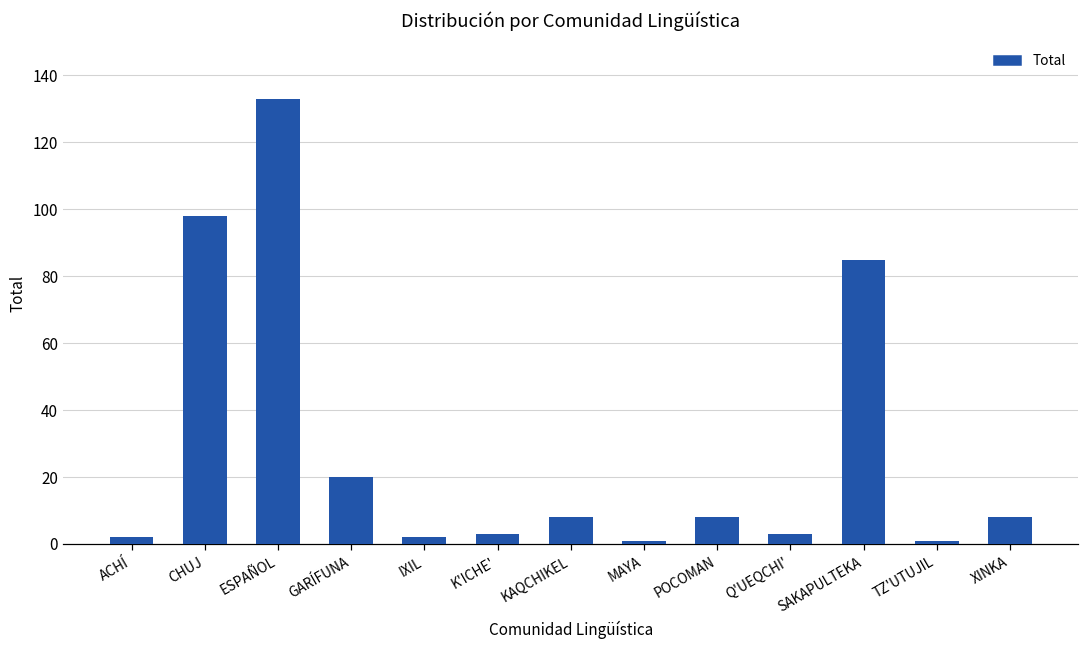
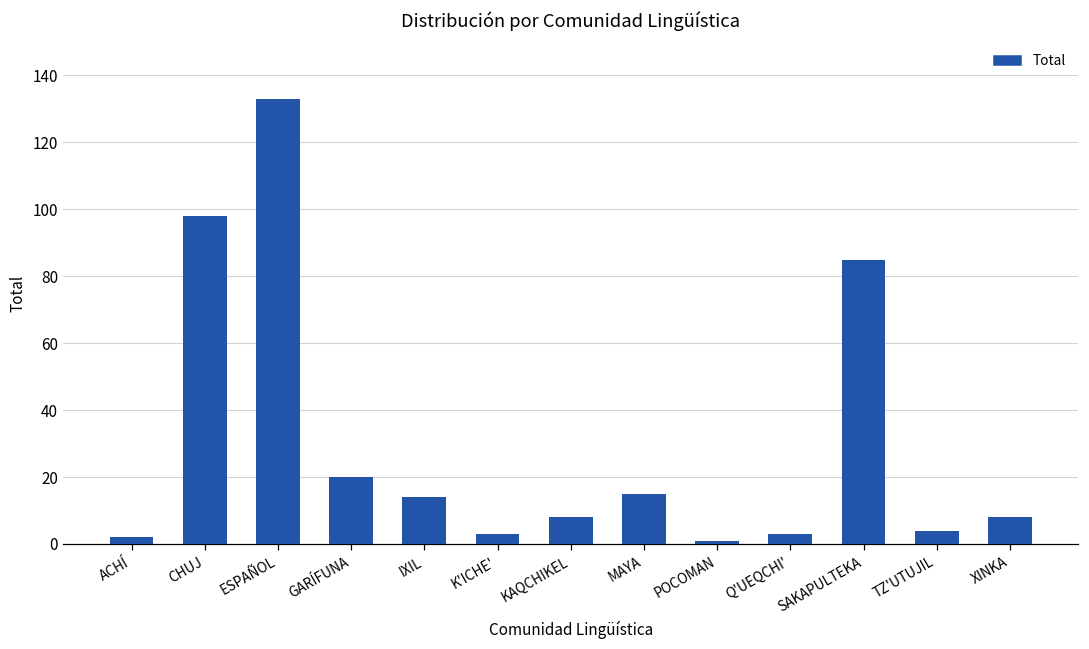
IXIL: 2 -> 14
MAYA: 1 -> 15
POCOMAN: 8 -> 1
TZ'UTUJIL: 1 -> 4
